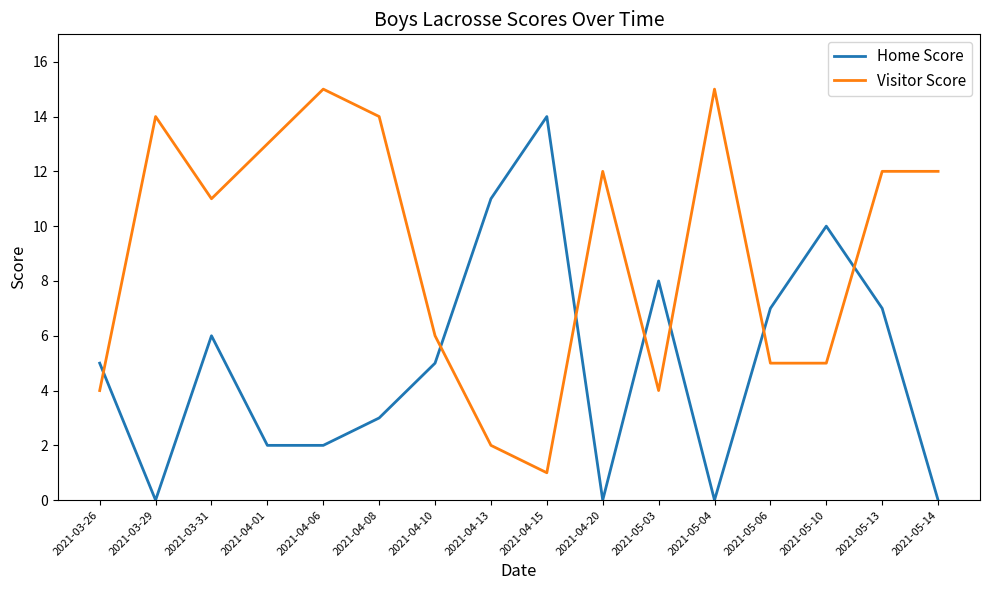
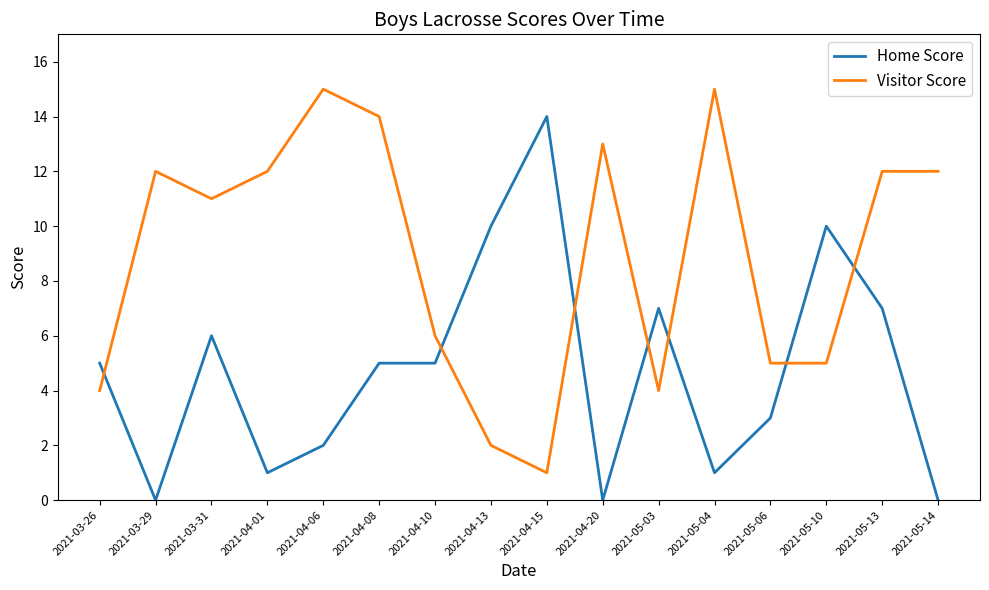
Visitor Score, 2021-03-29: 14 -> 12
Home Score, 2021-04-01: 2 -> 1
Visitor Score, 2021-04-01: 13 -> 12
Home Score, 2021-04-08: 3 -> 5
Home Score, 2021-04-13: 11 -> 10
Visitor Score, 2021-04-20: 12 -> 13
Home Score, 2021-05-03: 8 -> 7
Home Score, 2021-05-04: 0 -> 1
Home Score, 2021-05-06: 7 -> 3
